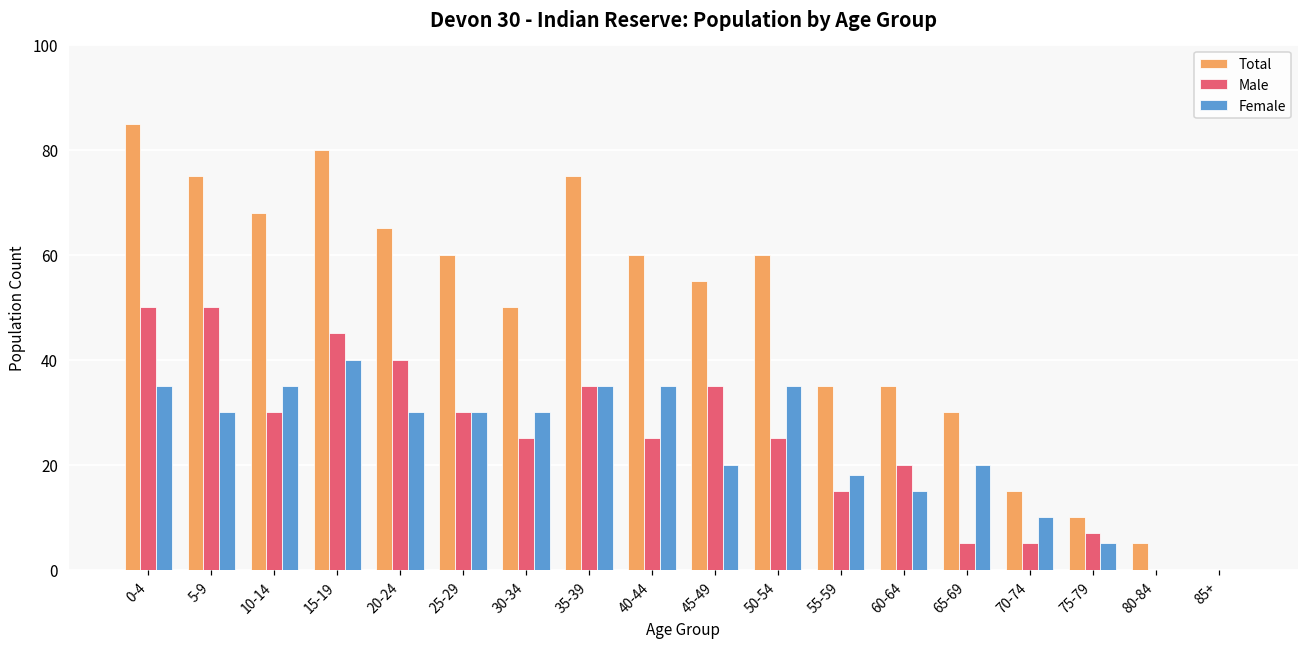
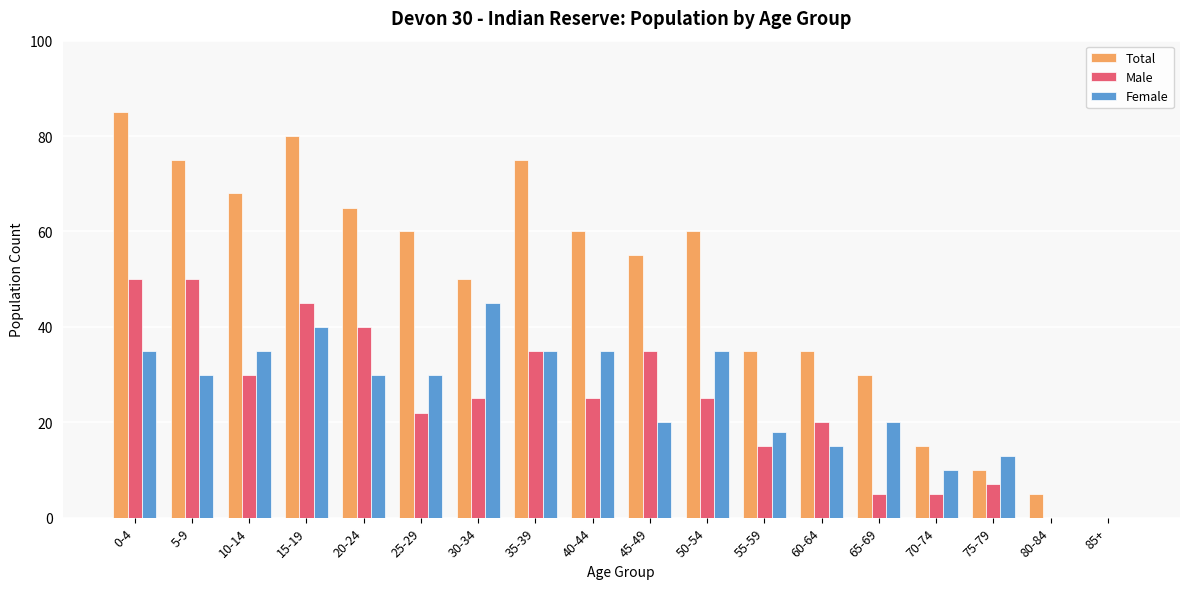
Male, 25-29: 30 -> 22
Female, 30-34: 30 -> 45
Female, 75-79: 5 -> 13
